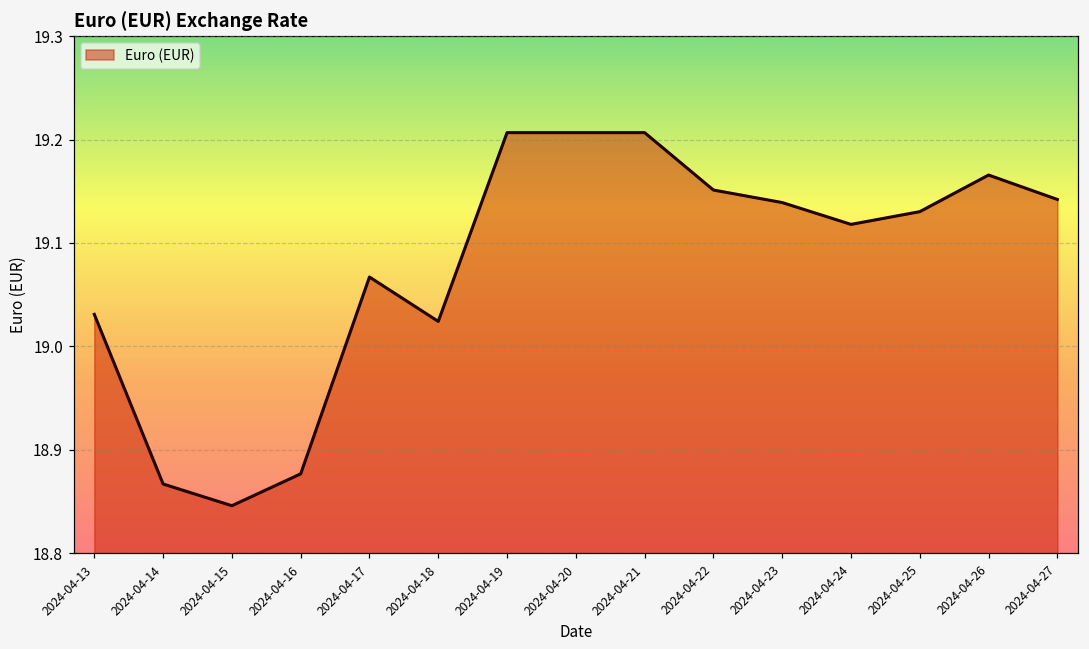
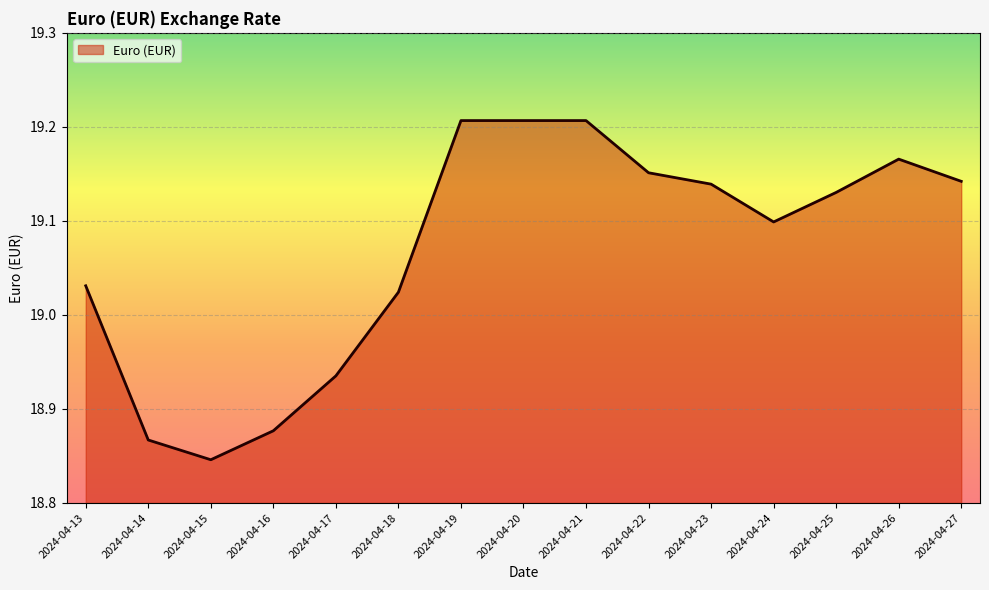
2024-04-17: 19.07 -> 18.94
2024-04-24: 19.12 -> 19.10
